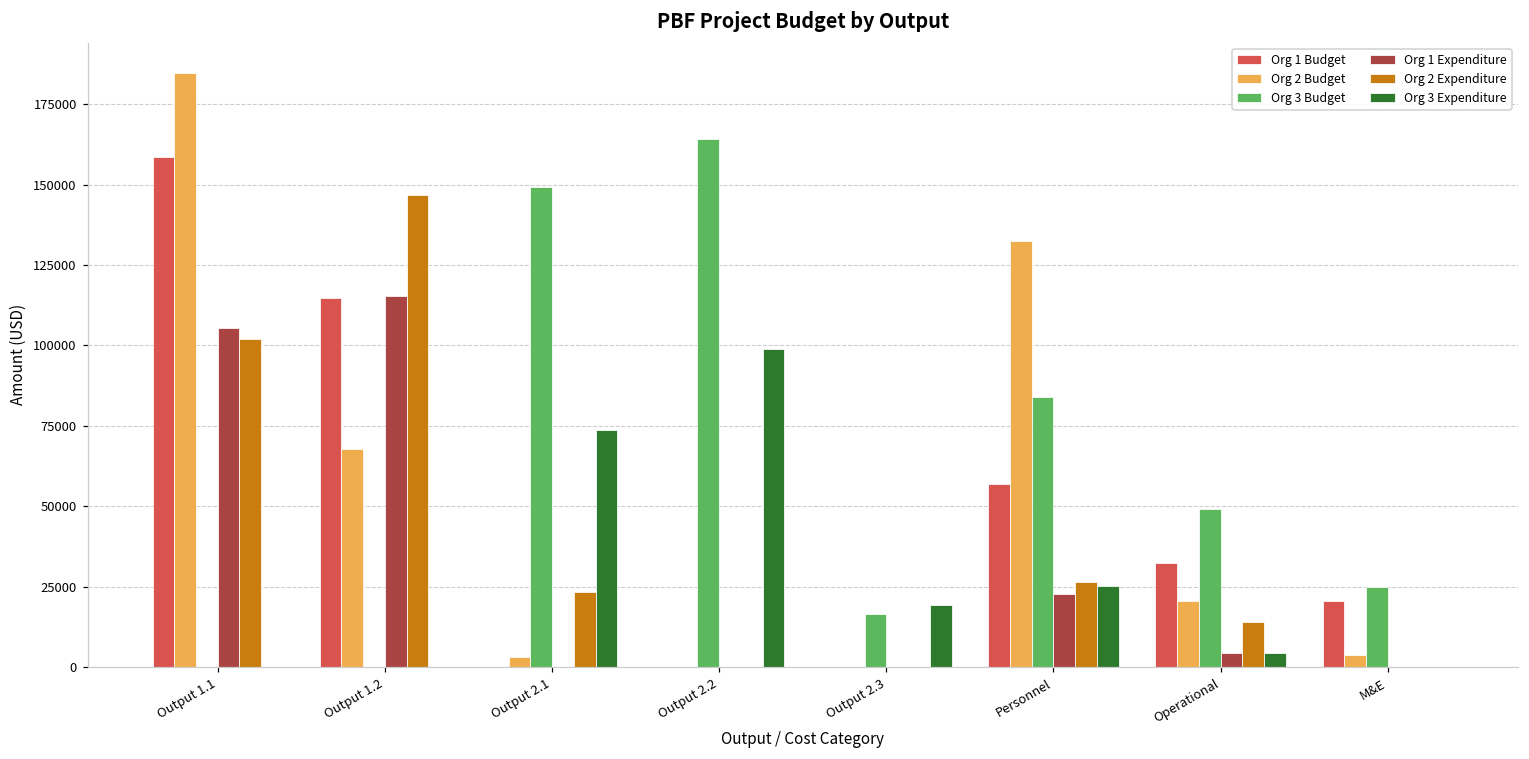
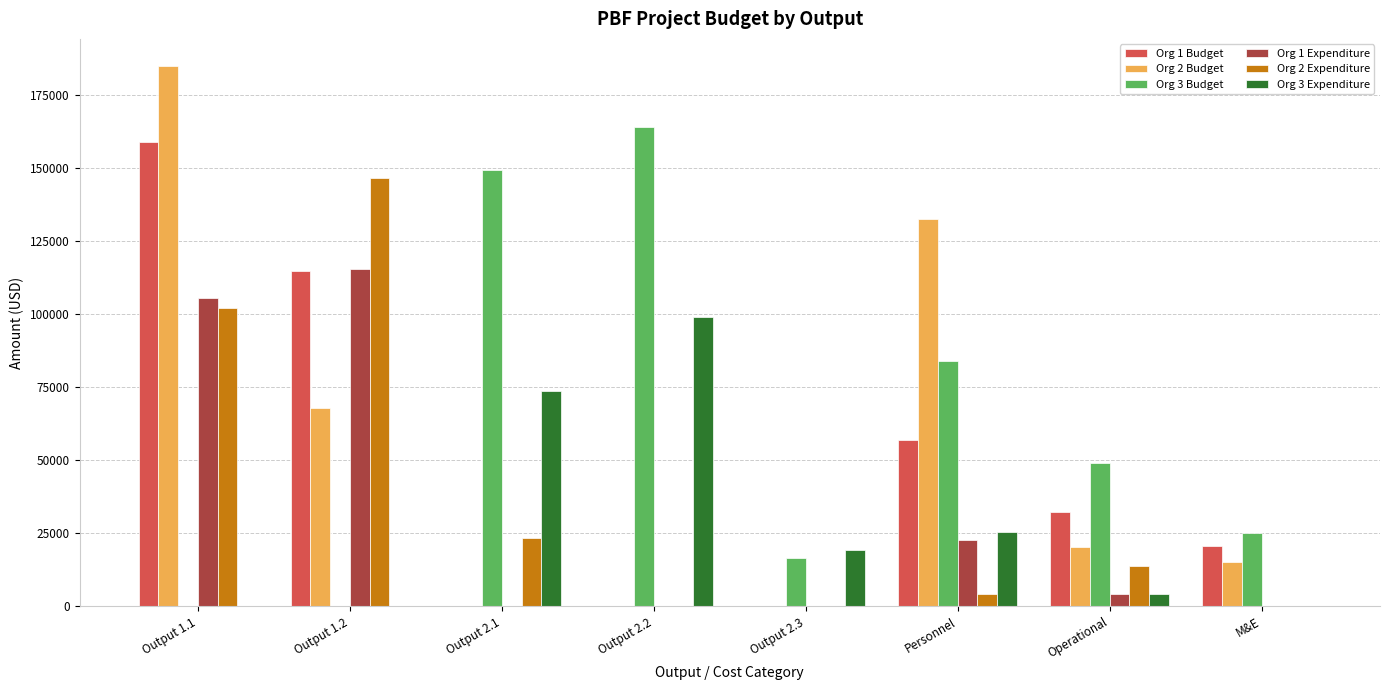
Org 2 Budget, Output 2.1: 3000 -> 0
Org 2 Expenditure, Personnel: 26000 -> 4000
Org 2 Budget, M&E: 4000 -> 15000
